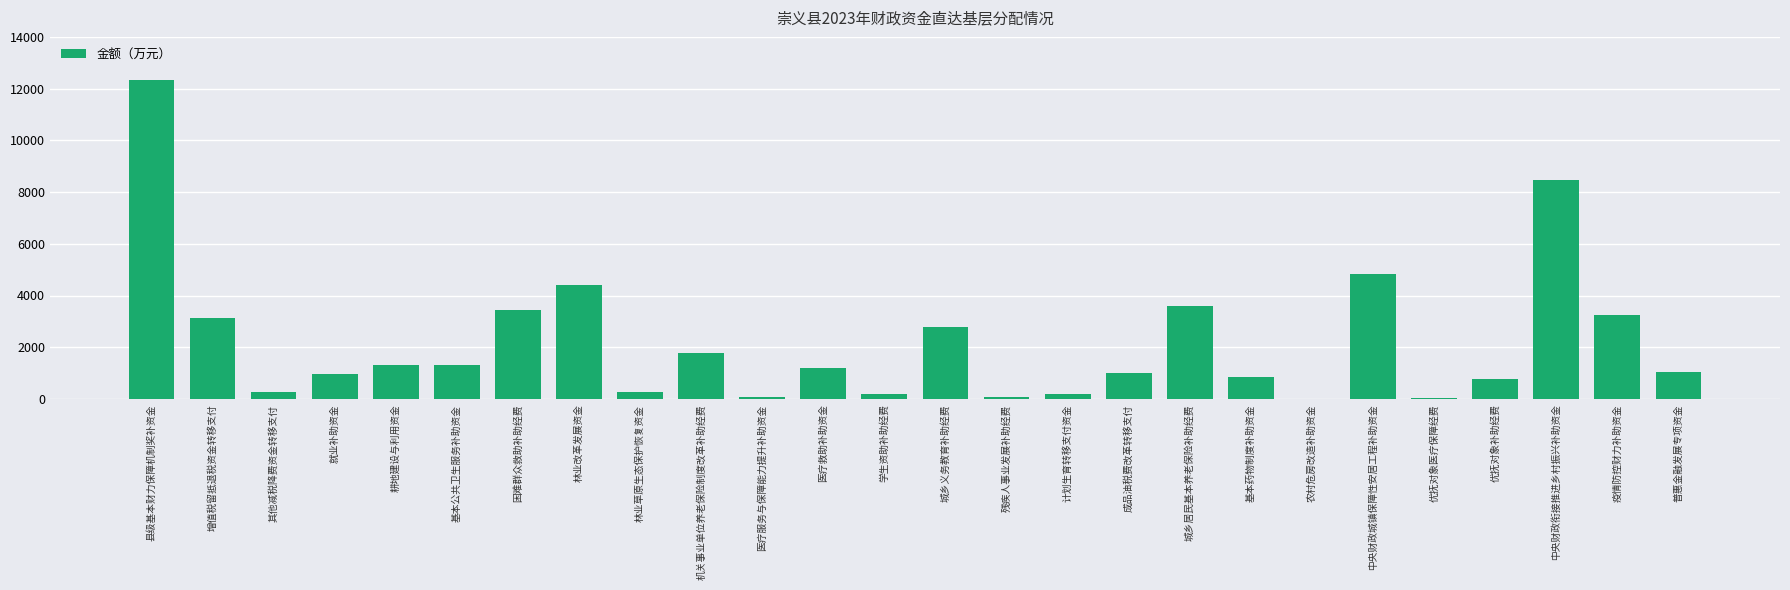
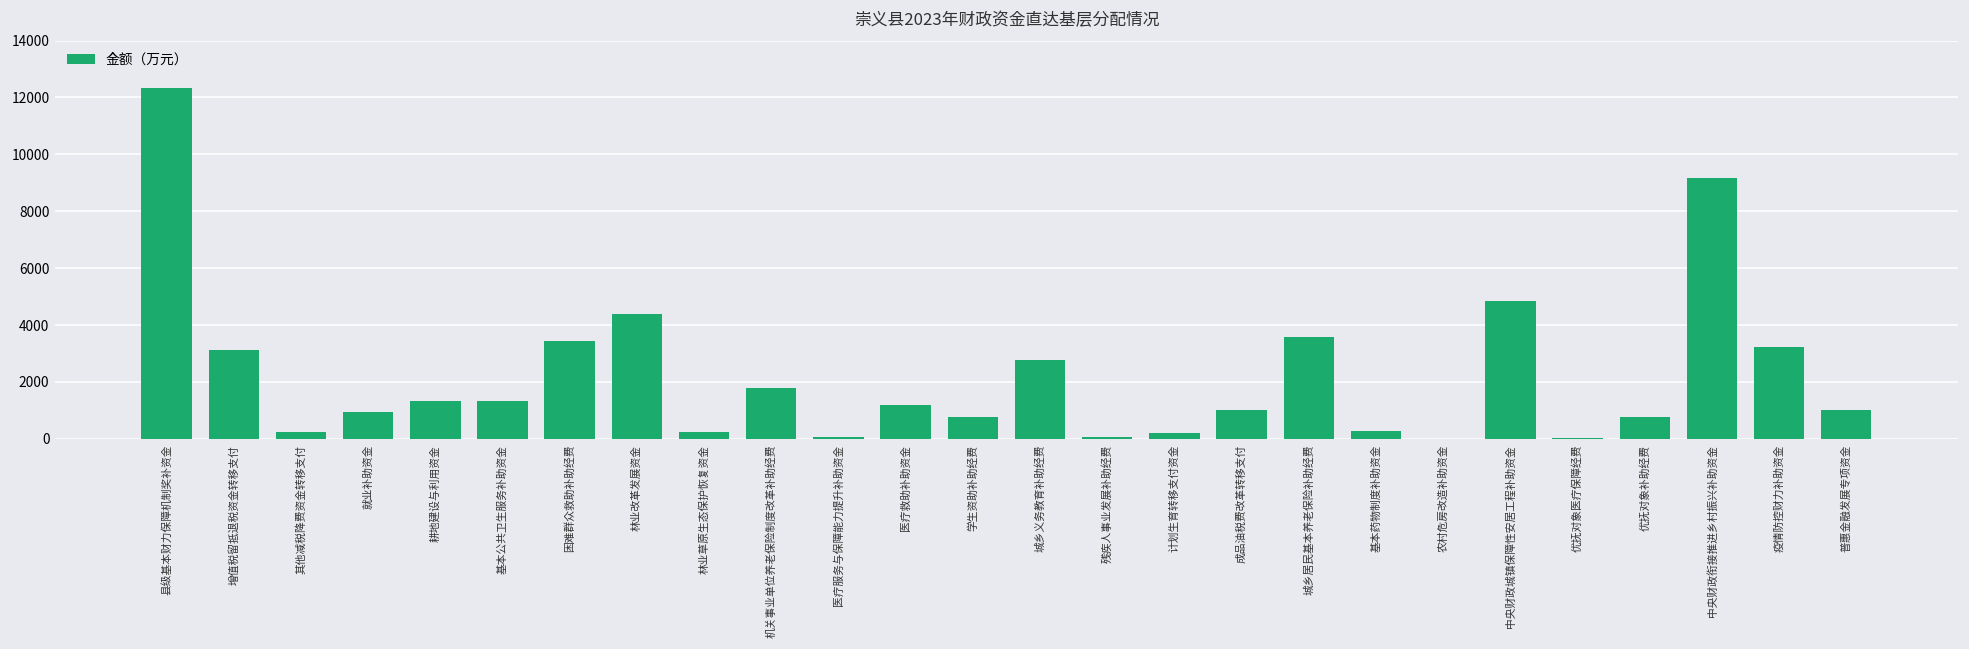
学生资助补助经费: 200 -> 800
基本药物制度补助资金: 900 -> 300
中央财政衔接推进乡村振兴补助资金: 8500 -> 9200
